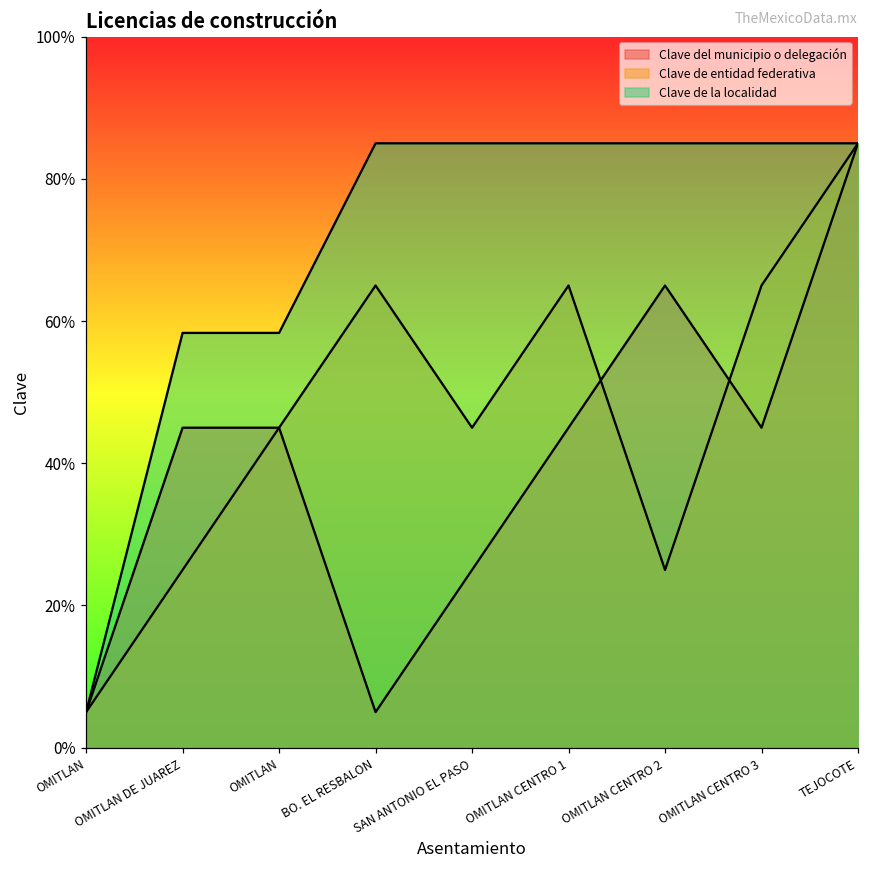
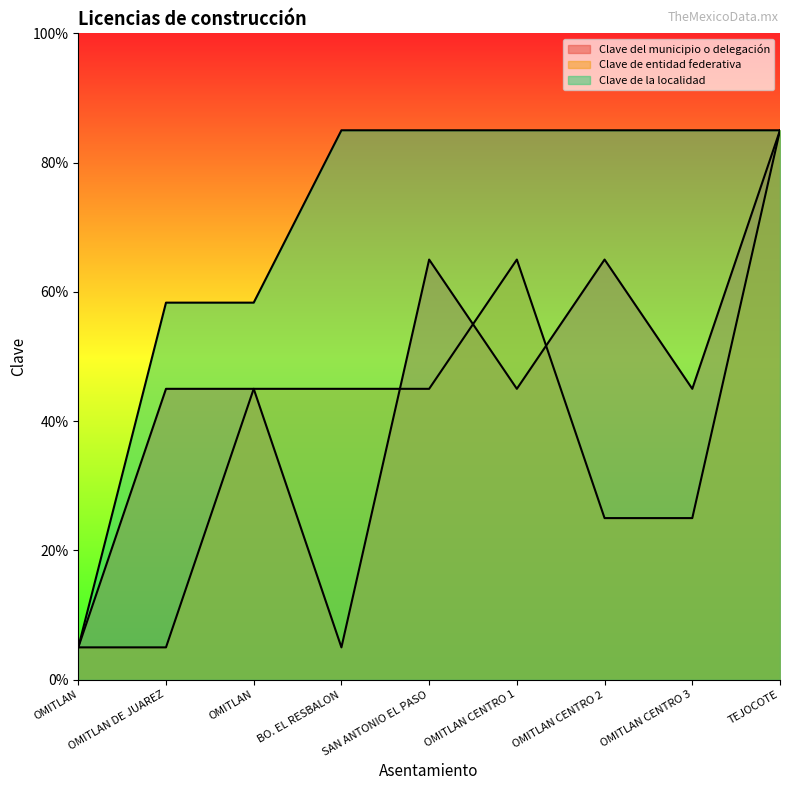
Clave de entidad federativa, OMITLAN DE JUAREZ: 25% -> 5%
Clave de entidad federativa, BO. EL RESBALON: 65% -> 45%
Clave del municipio o delegación, SAN ANTONIO EL PASO: 25% -> 65%
Clave de entidad federativa, OMITLAN CENTRO 3: 65% -> 25%
